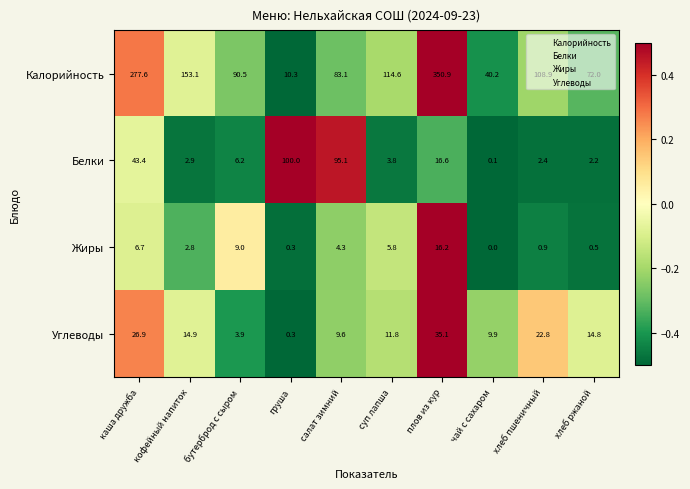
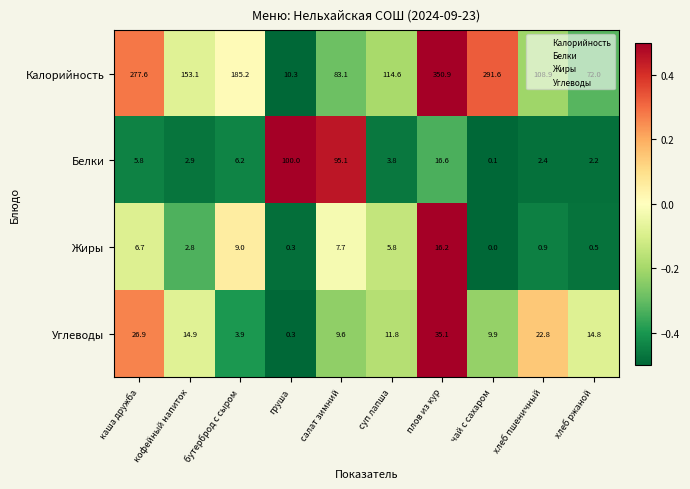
Калорийность, бутерброд с сыром: 90.5 -> 185.2
Калорийность, чай с сахаром: 40.2 -> 291.6
Белки, каша дружба: 43.4 -> 5.8
Жиры, салат зимний: 4.3 -> 7.7
